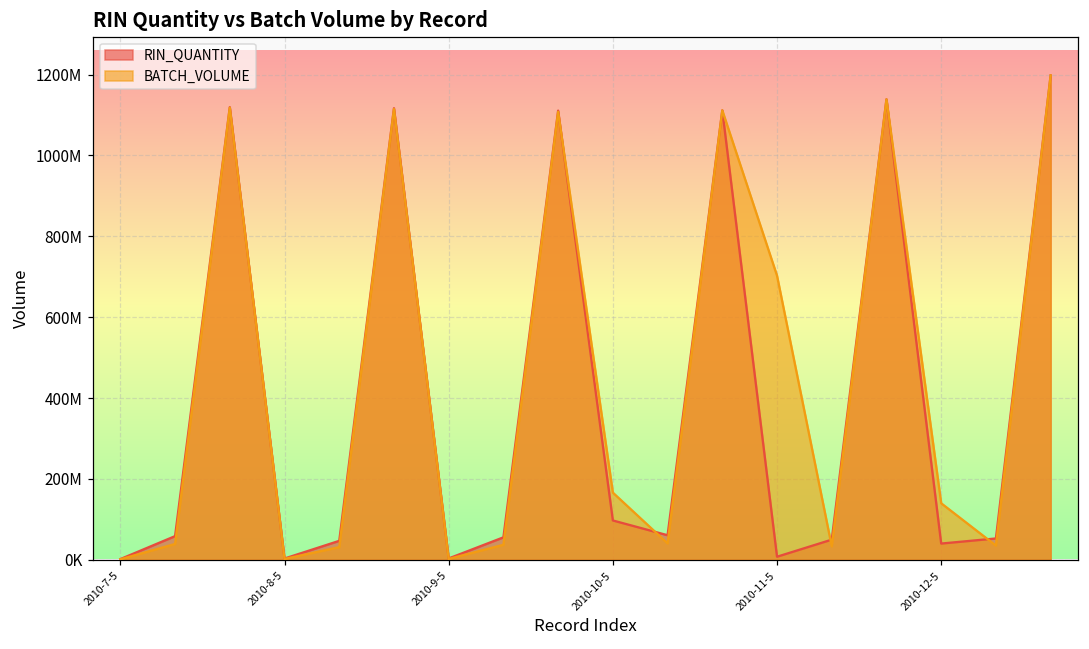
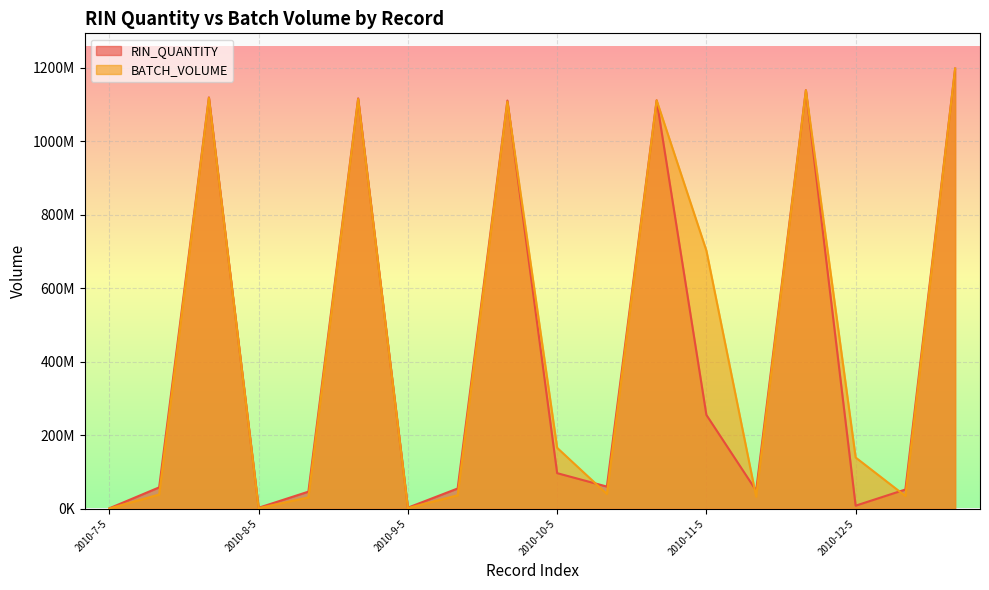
RIN_QUANTITY, 2010-11-5: 10000000 -> 260000000
RIN_QUANTITY, 2010-12-5: 40000000 -> 10000000
